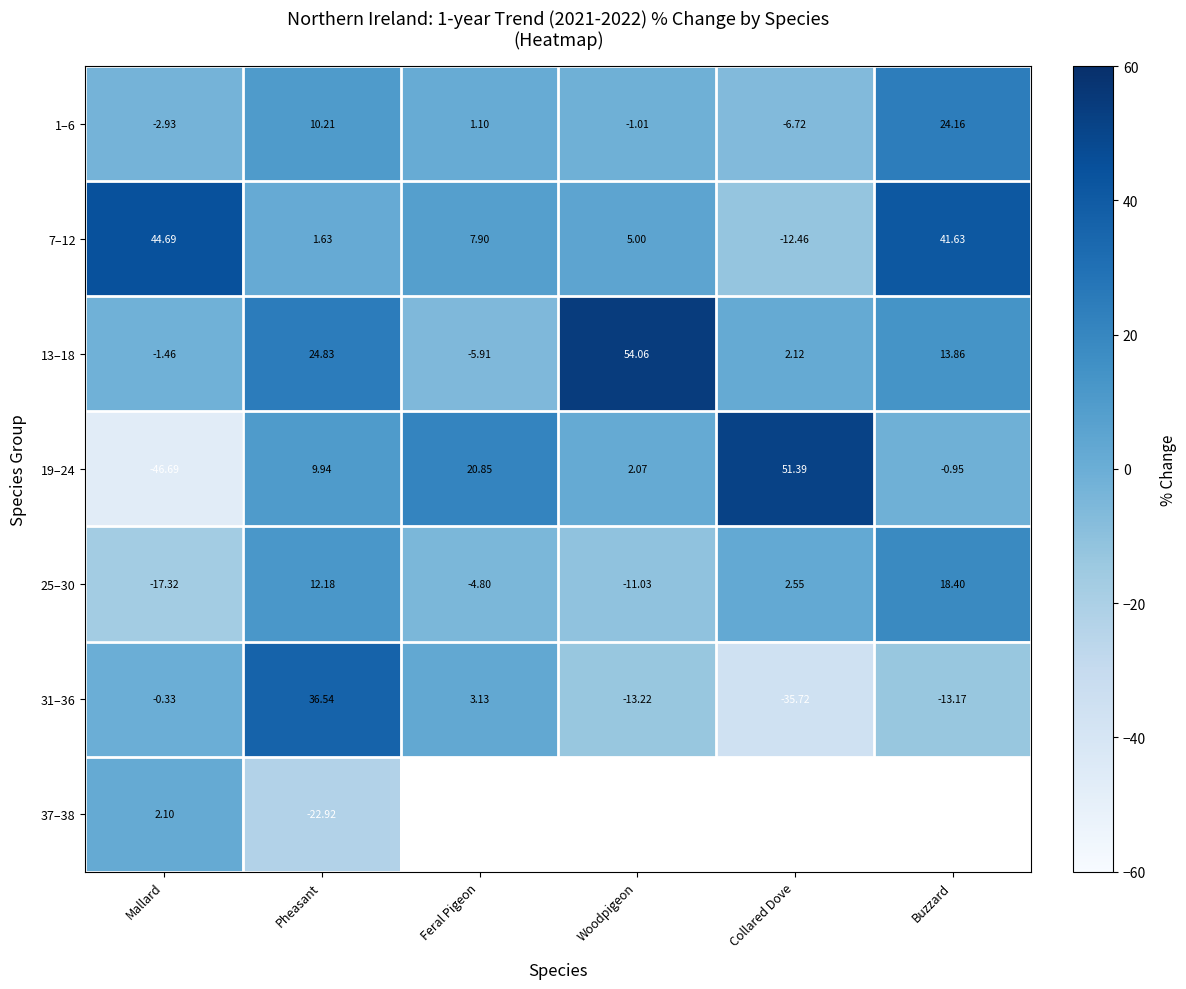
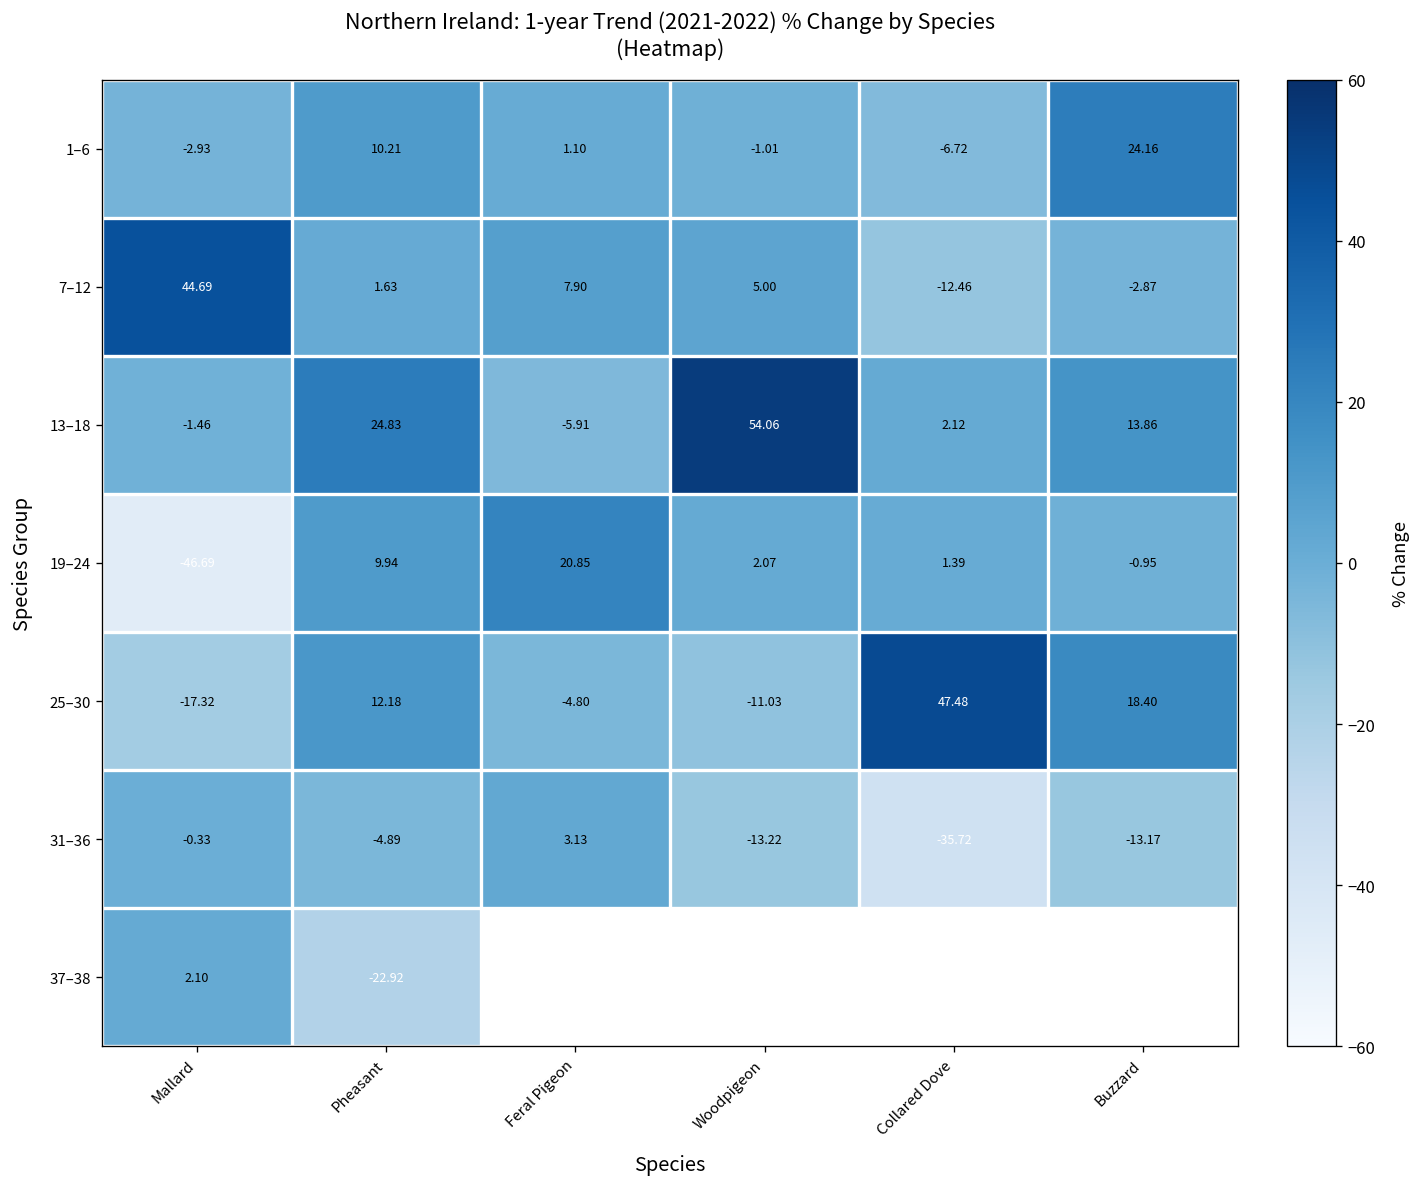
7–12, Buzzard: 41.63 -> -2.87
19–24, Collared Dove: 51.39 -> 1.39
25–30, Collared Dove: 2.55 -> 47.48
31–36, Pheasant: 36.54 -> -4.89
